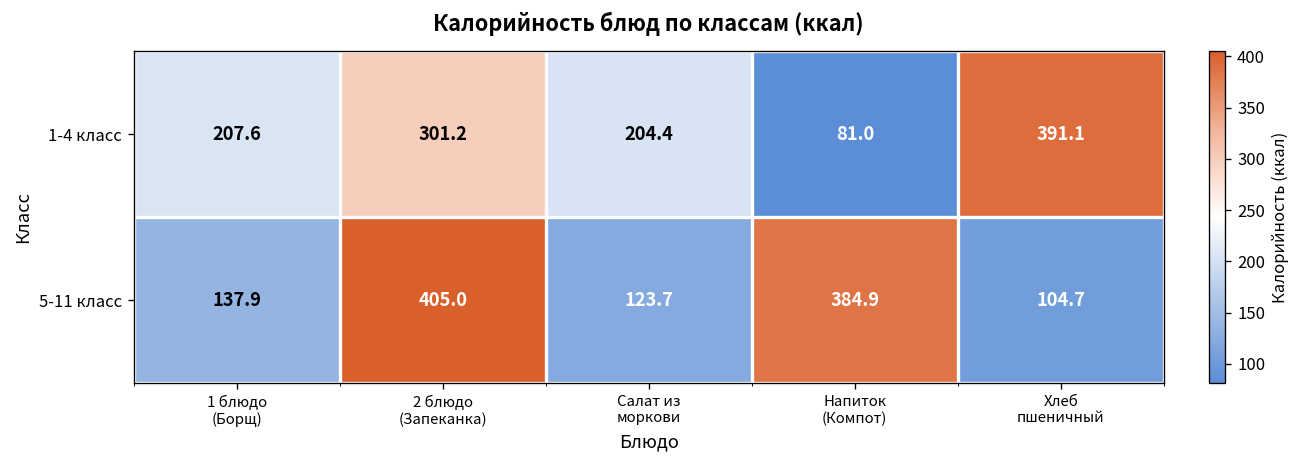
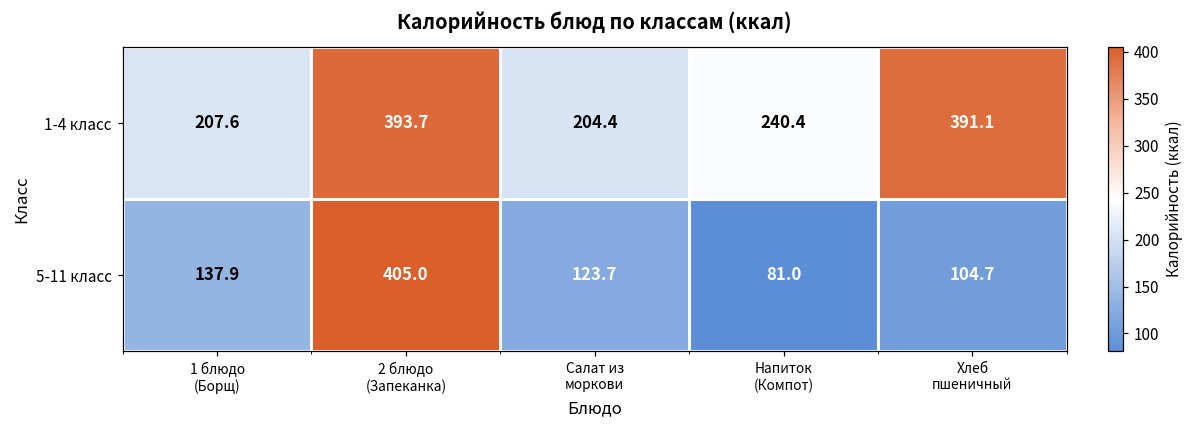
1-4 класс, 2 блюдо (Запеканка): 301.2 -> 393.7
1-4 класс, Напиток (Компот): 81.0 -> 240.4
5-11 класс, Напиток (Компот): 384.9 -> 81.0
